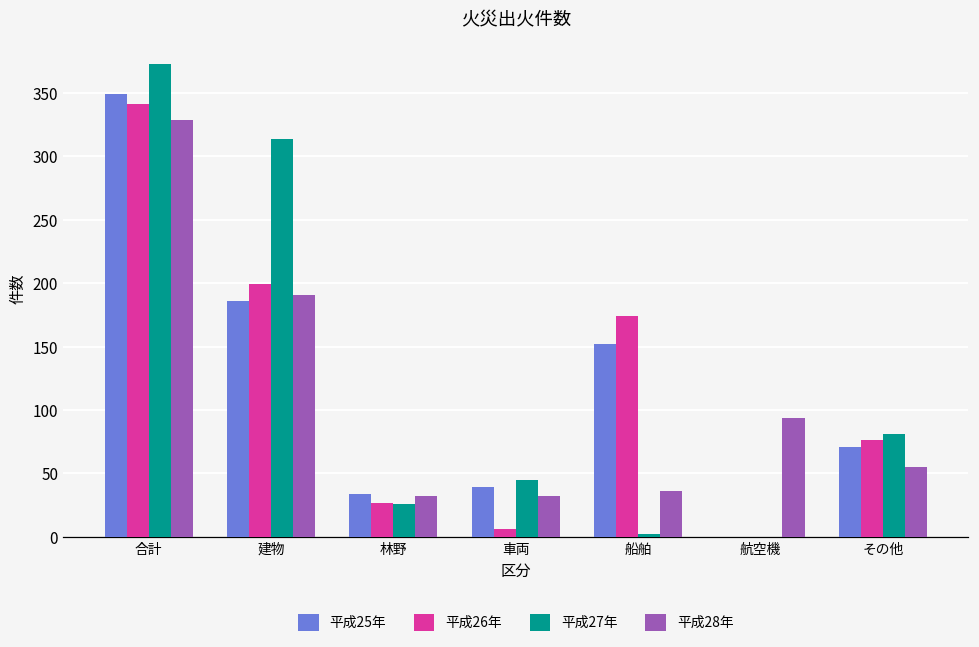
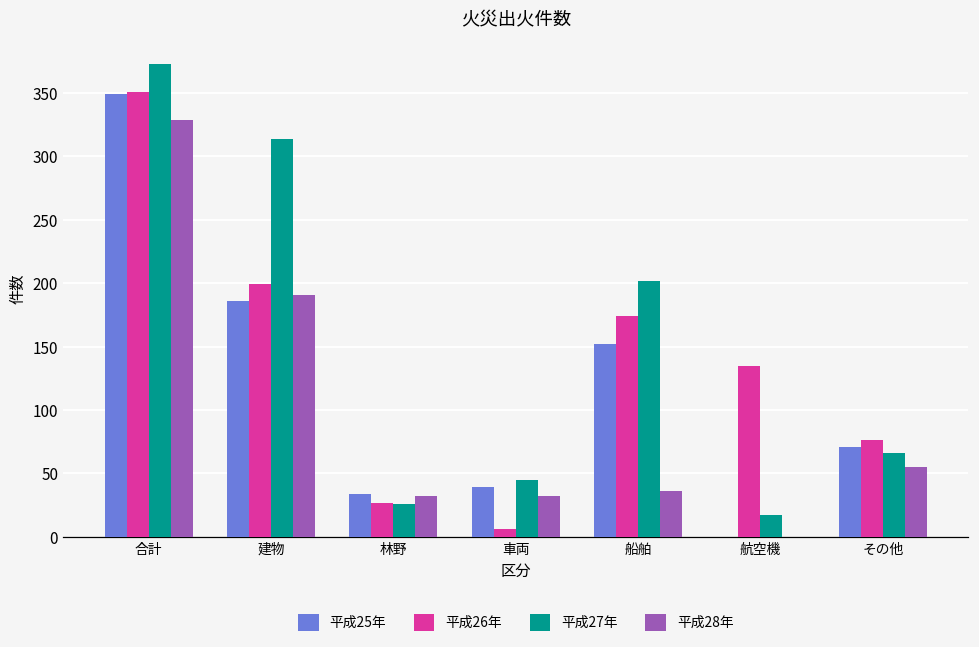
平成26年, 合計: 341 -> 351
平成27年, 船舶: 2 -> 202
平成26年, 航空機: 0 -> 135
平成27年, 航空機: 0 -> 17
平成28年, 航空機: 94 -> 0
平成27年, その他: 81 -> 66
